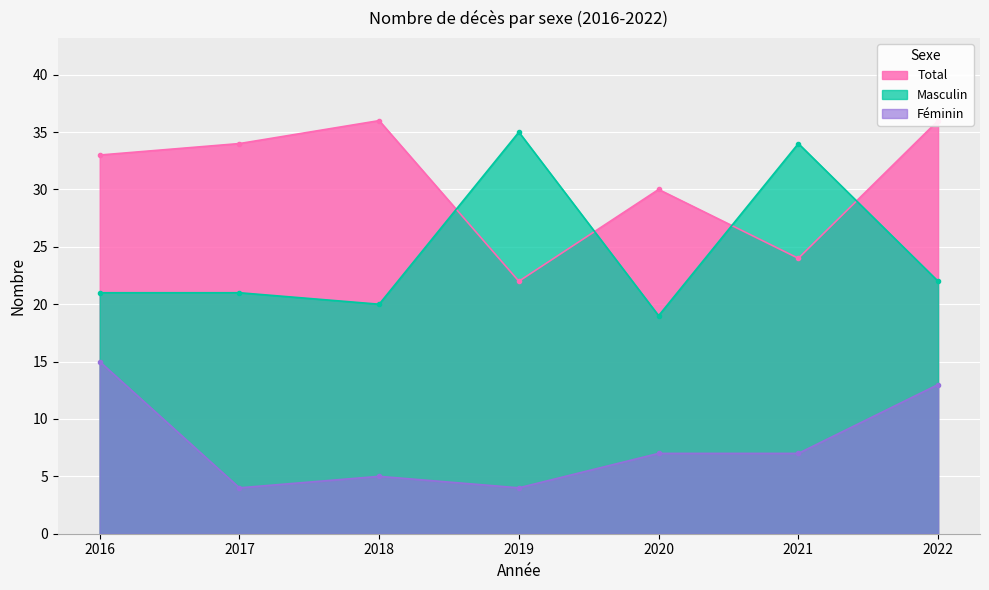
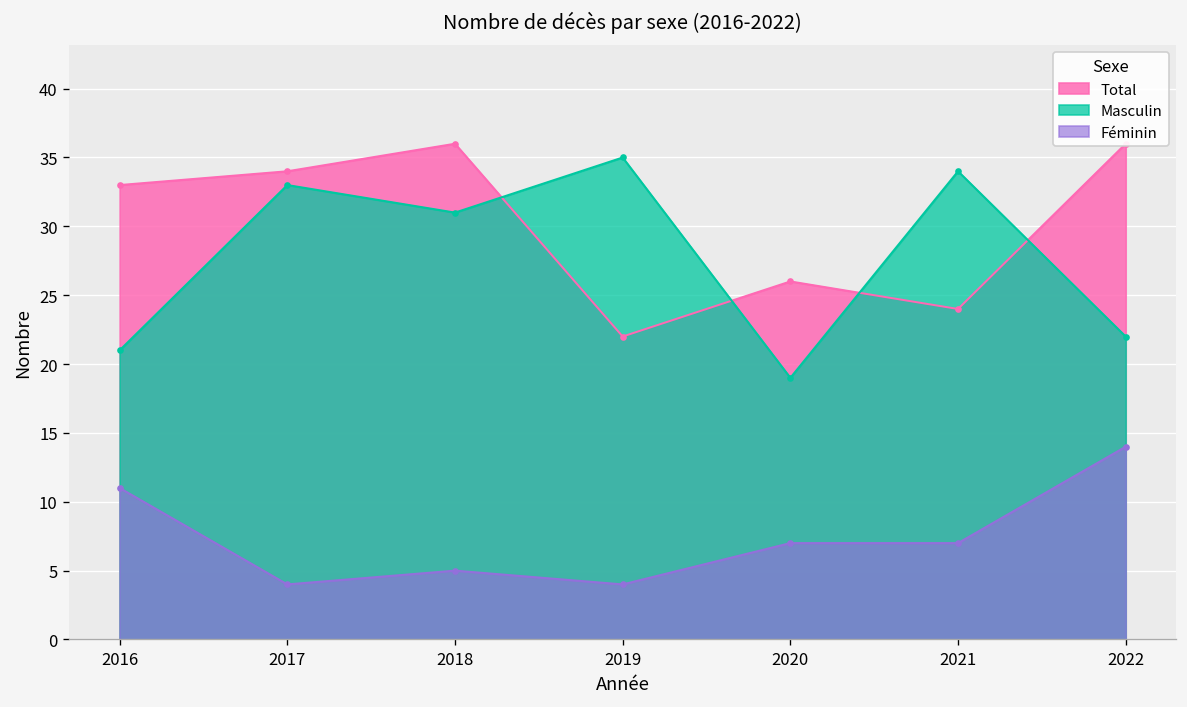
Féminin, 2016: 15 -> 11
Masculin, 2017: 21 -> 33
Masculin, 2018: 20 -> 31
Total, 2020: 30 -> 26
Féminin, 2022: 13 -> 14
